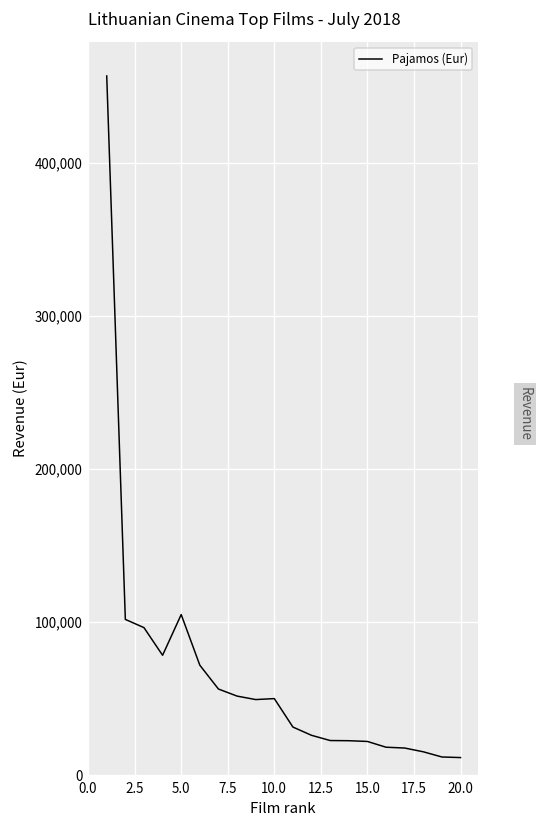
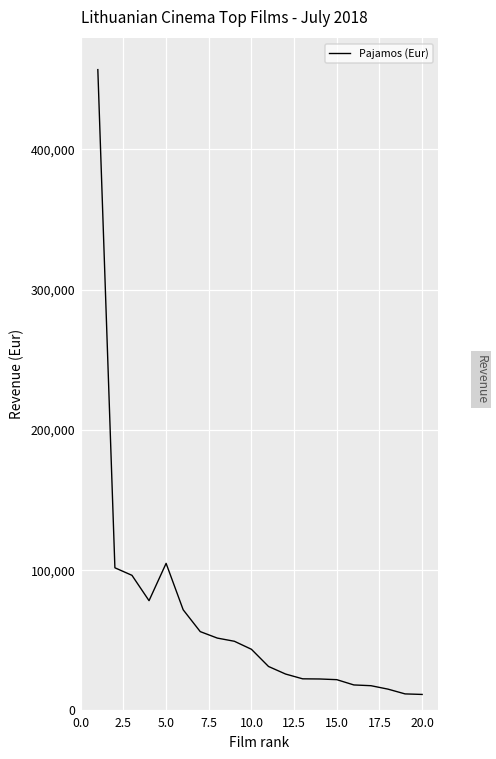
10.0: 50,000 -> 44,000
